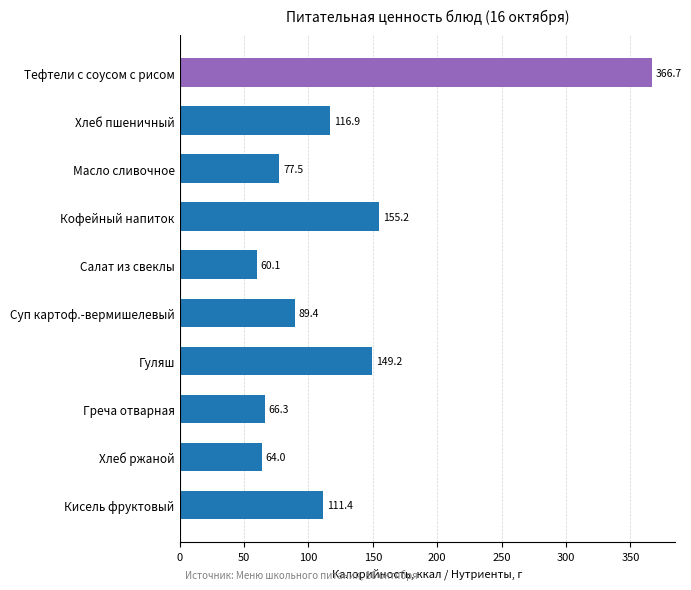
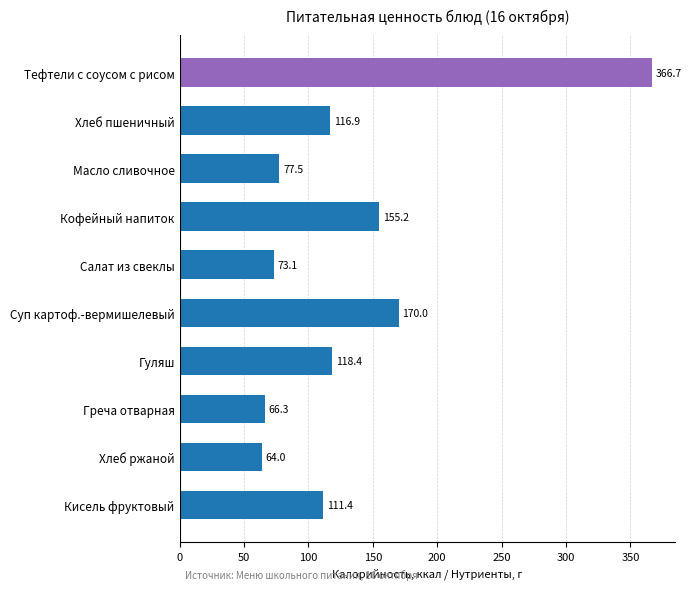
Салат из свеклы: 60.1 -> 73.1
Суп картоф.-вермишелевый: 89.4 -> 170.0
Гуляш: 149.2 -> 118.4
